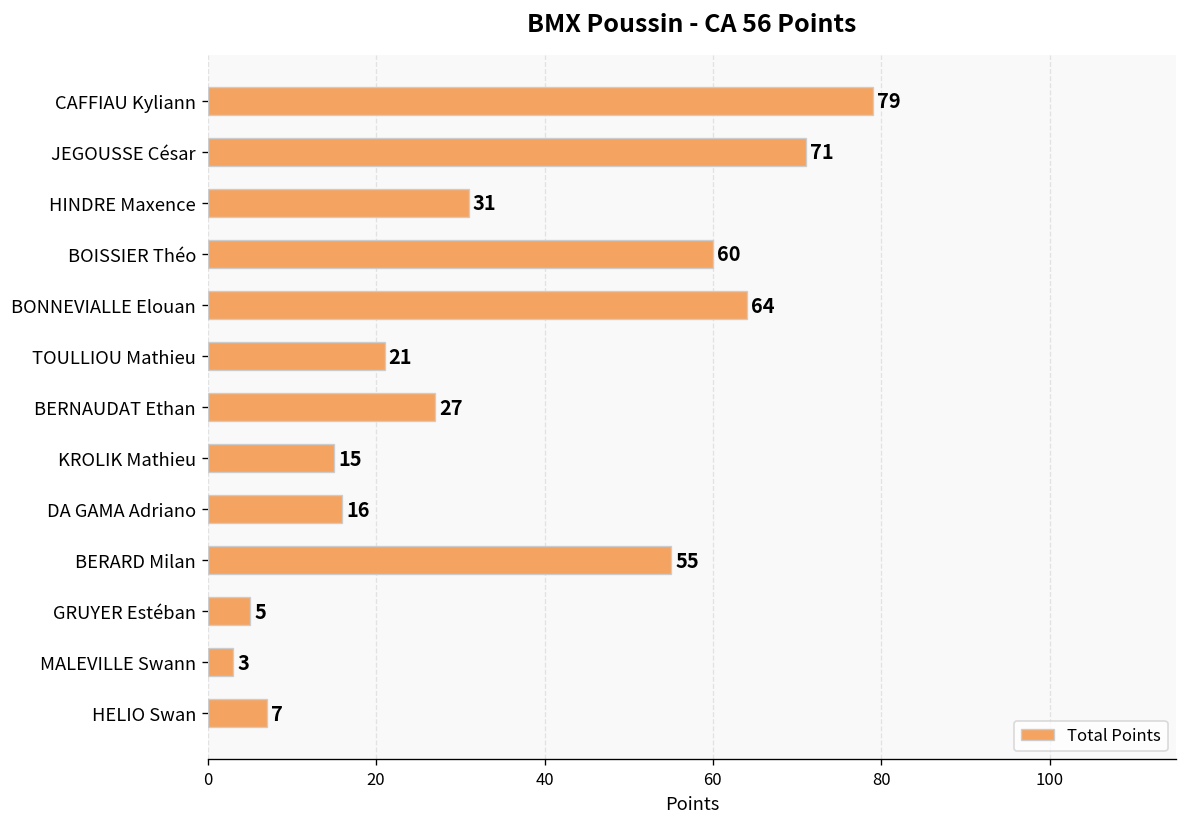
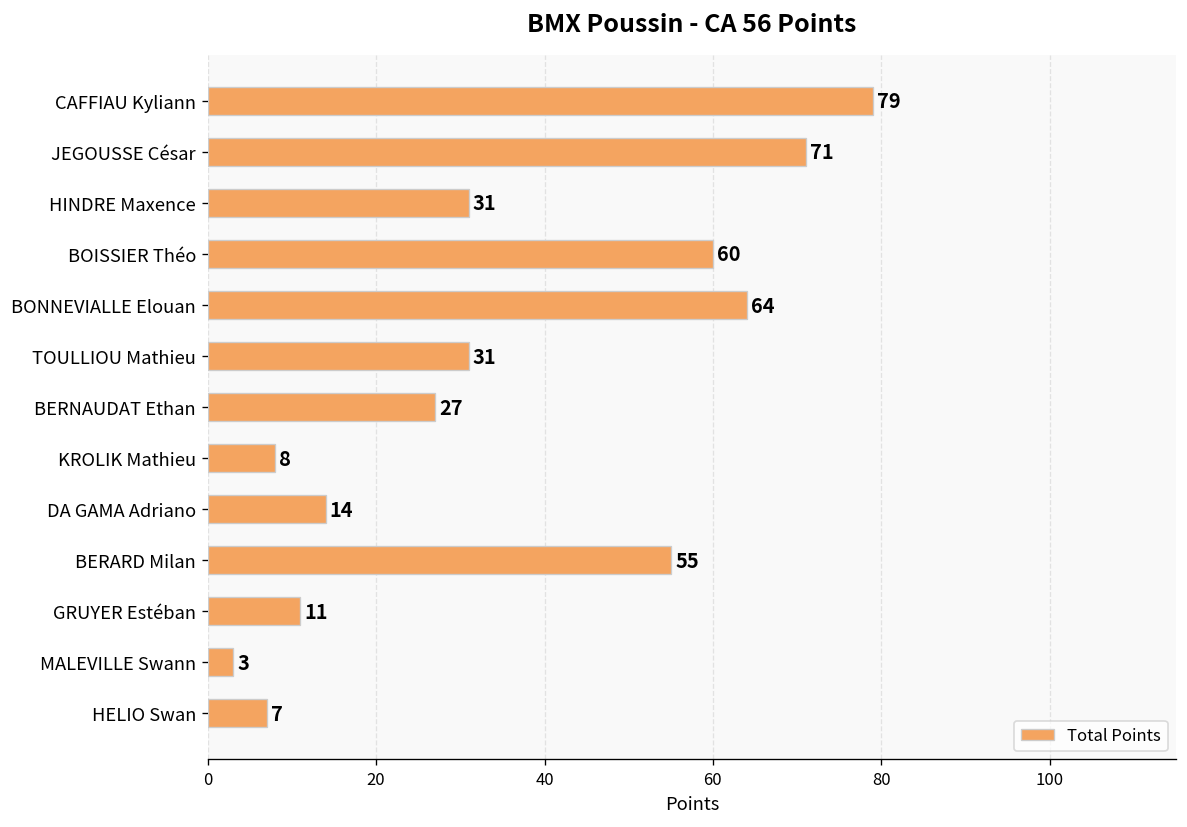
TOULLIOU Mathieu: 21 -> 31
KROLIK Mathieu: 15 -> 8
DA GAMA Adriano: 16 -> 14
GRUYER Estéban: 5 -> 11
